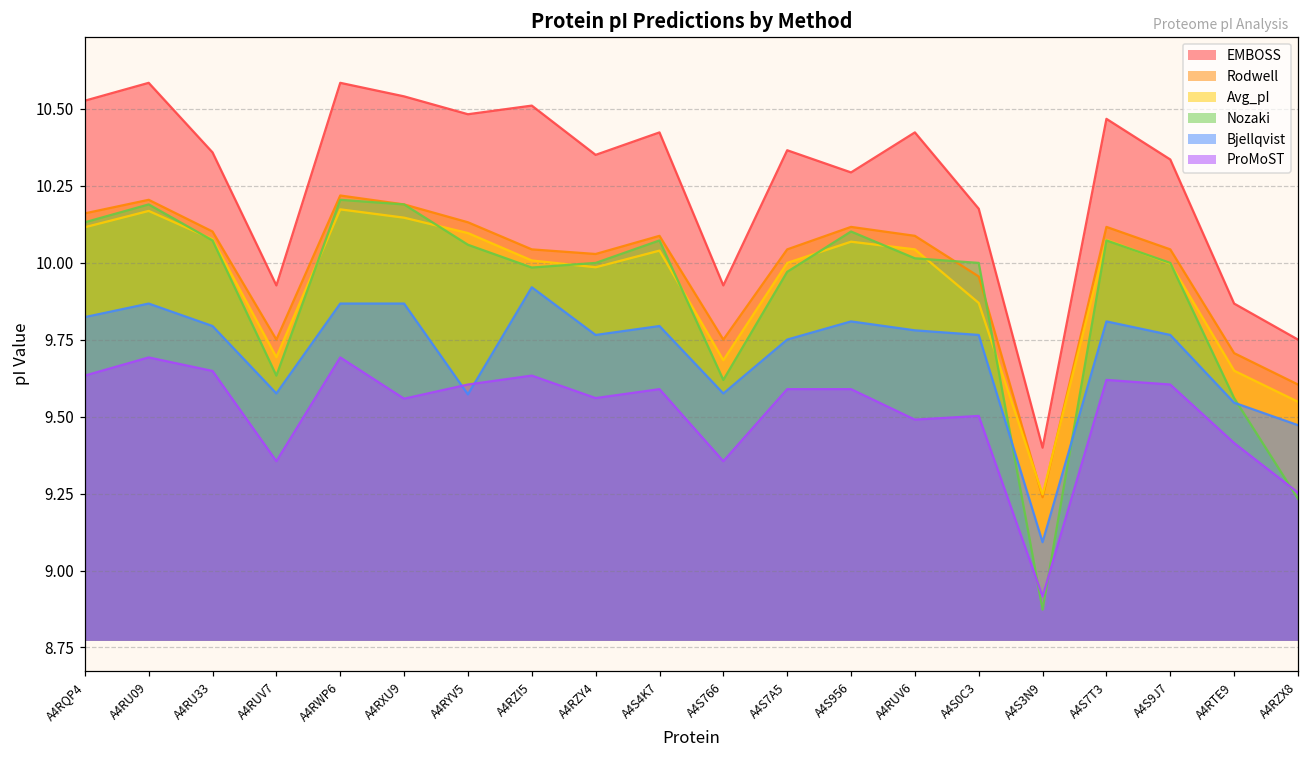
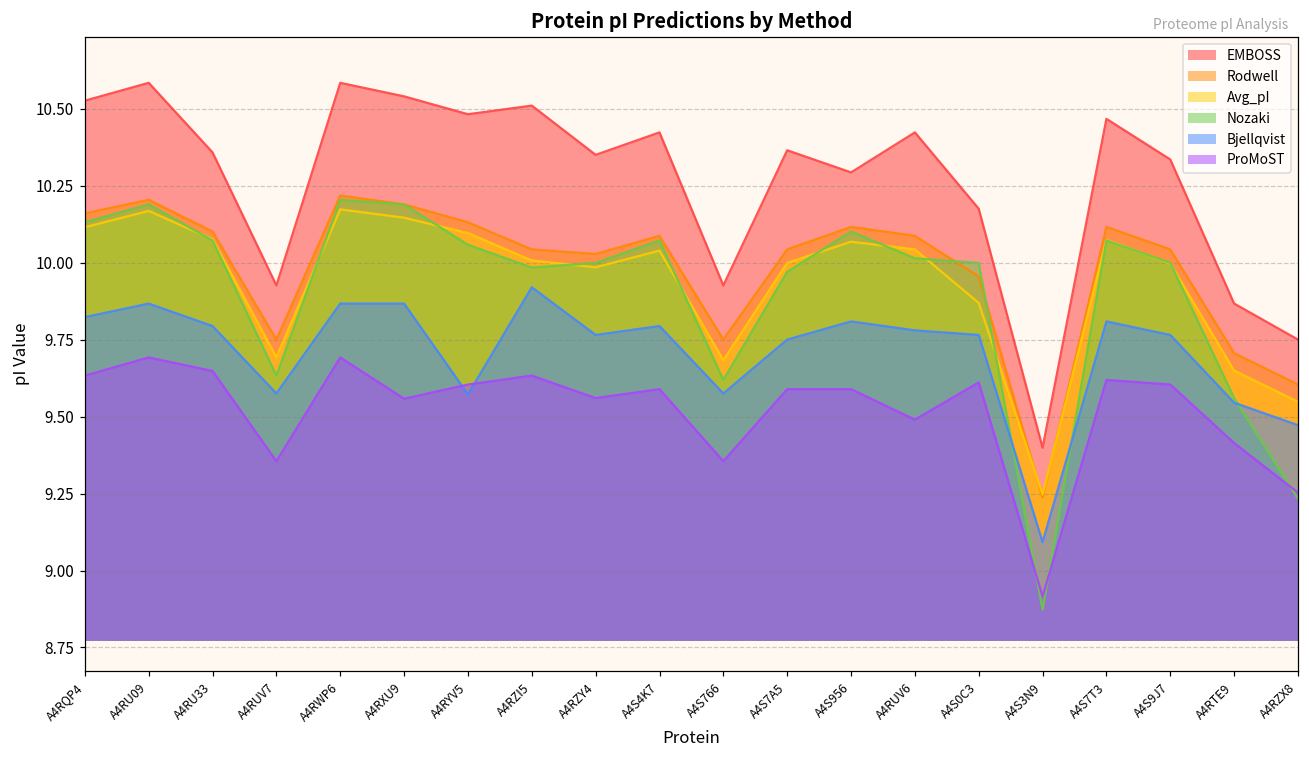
ProMoST, A4S0C3: 9.50 -> 9.61
